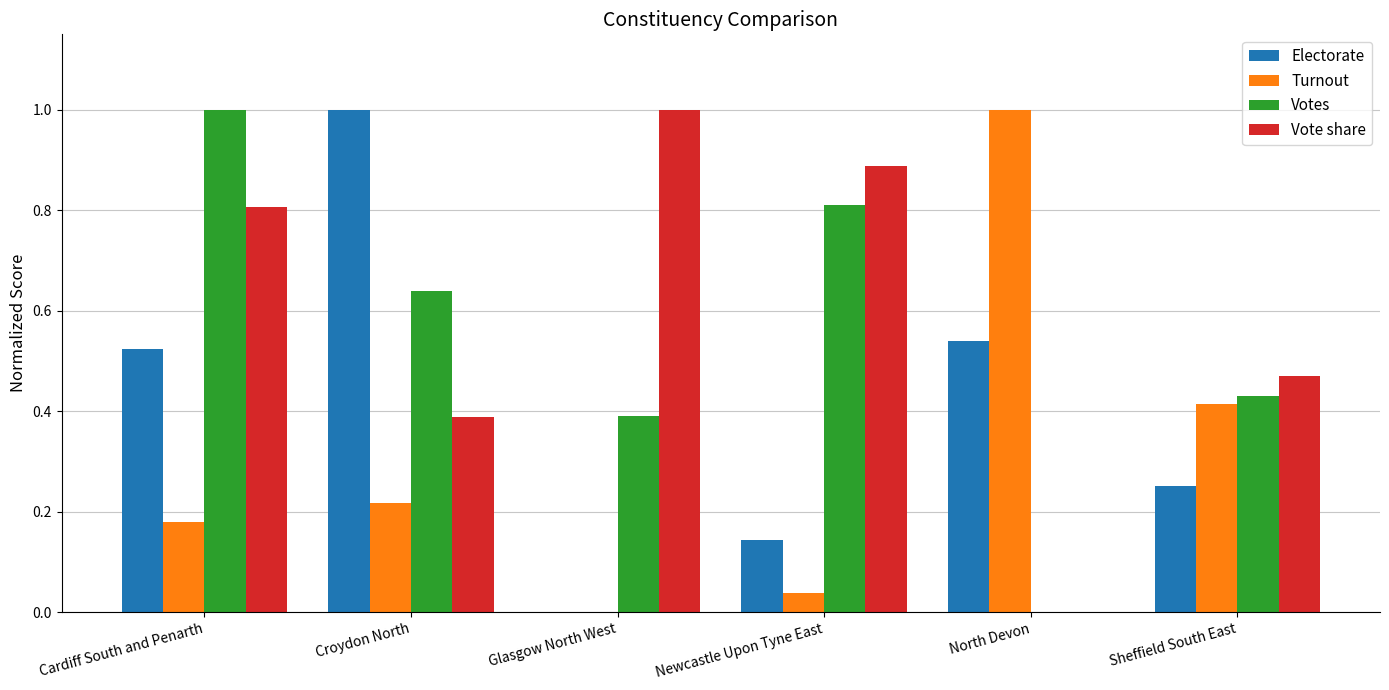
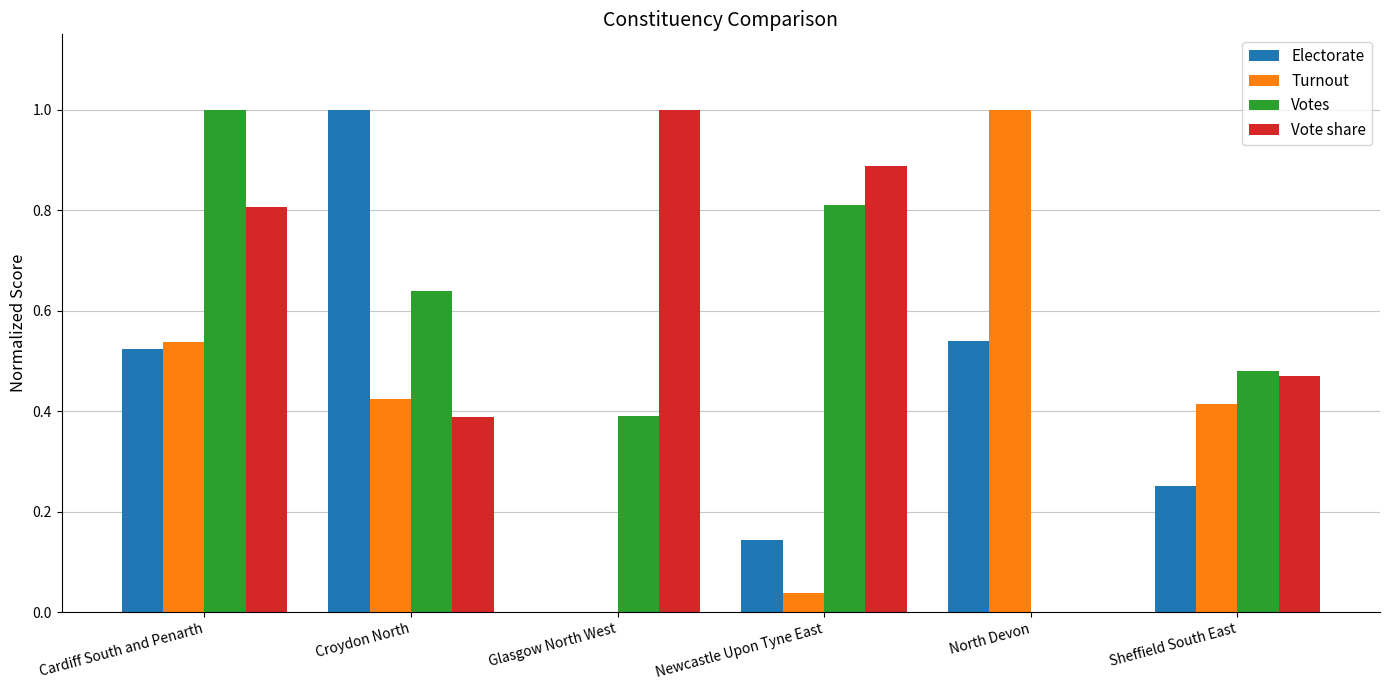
Turnout, Cardiff South and Penarth: 0.18 -> 0.54
Turnout, Croydon North: 0.22 -> 0.42
Votes, Sheffield South East: 0.43 -> 0.48
